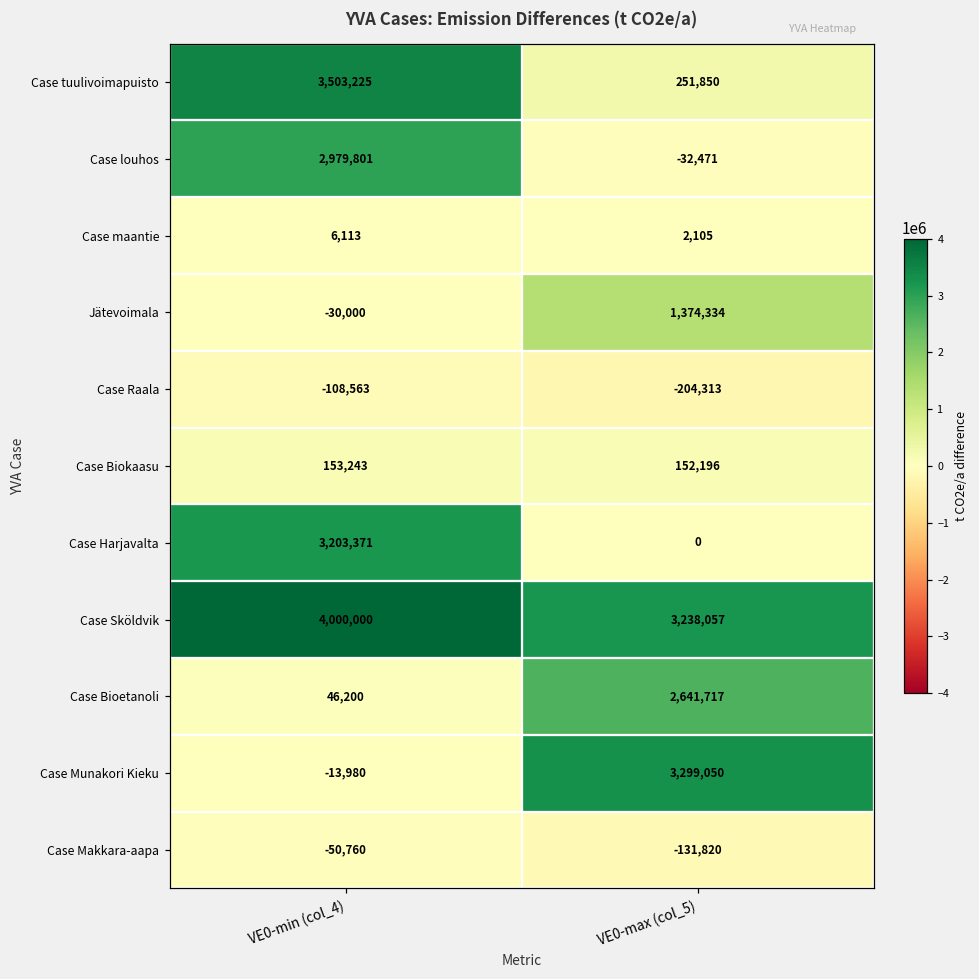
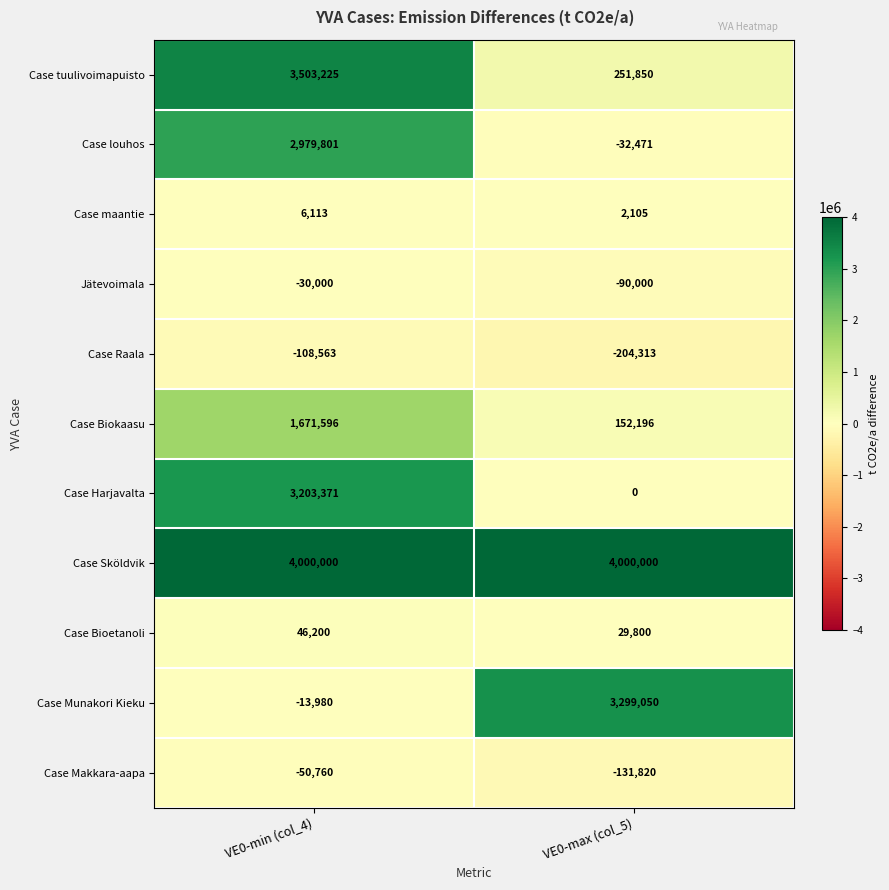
Jätevoimala, VE0-max (col_5): 1,374,334 -> -90,000
Case Biokaasu, VE0-min (col_4): 153,243 -> 1,671,596
Case Sköldvik, VE0-max (col_5): 3,238,057 -> 4,000,000
Case Bioetanoli, VE0-max (col_5): 2,641,717 -> 29,800
